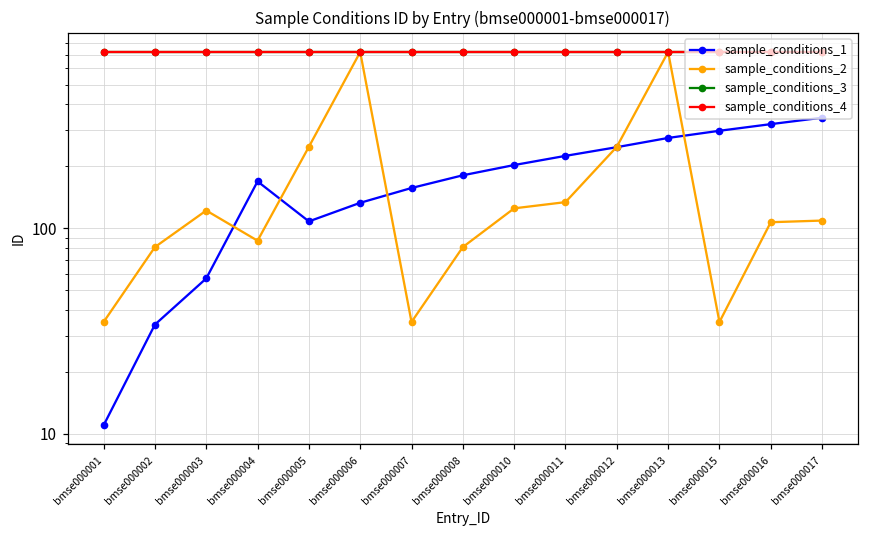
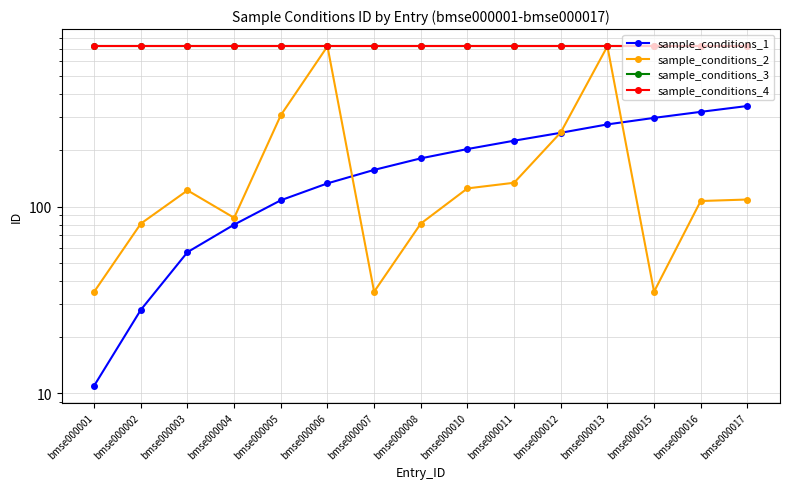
sample_conditions_1, bmse000002: 34 -> 28
sample_conditions_1, bmse000004: 170 -> 80
sample_conditions_2, bmse000005: 250 -> 310
